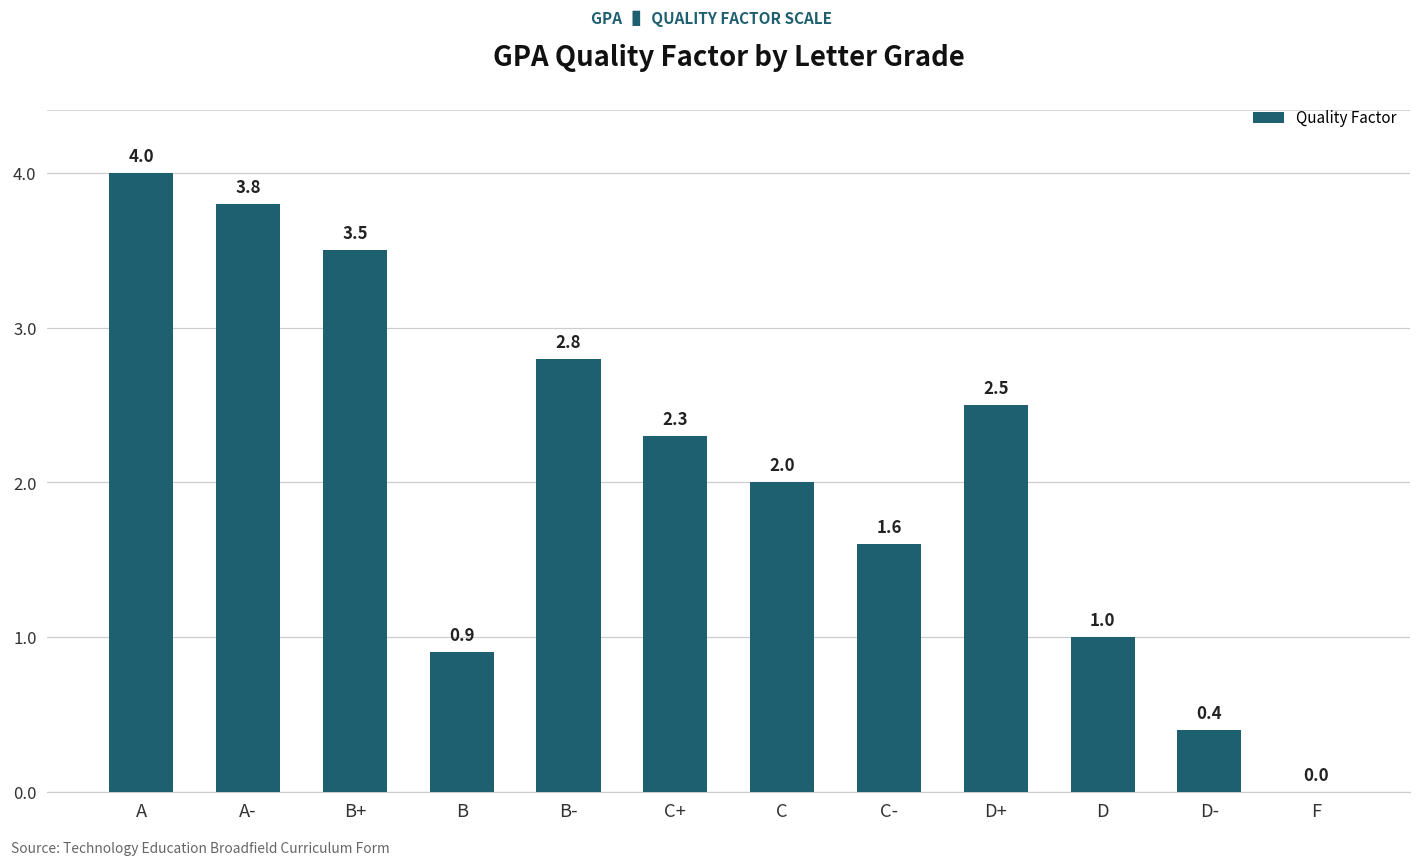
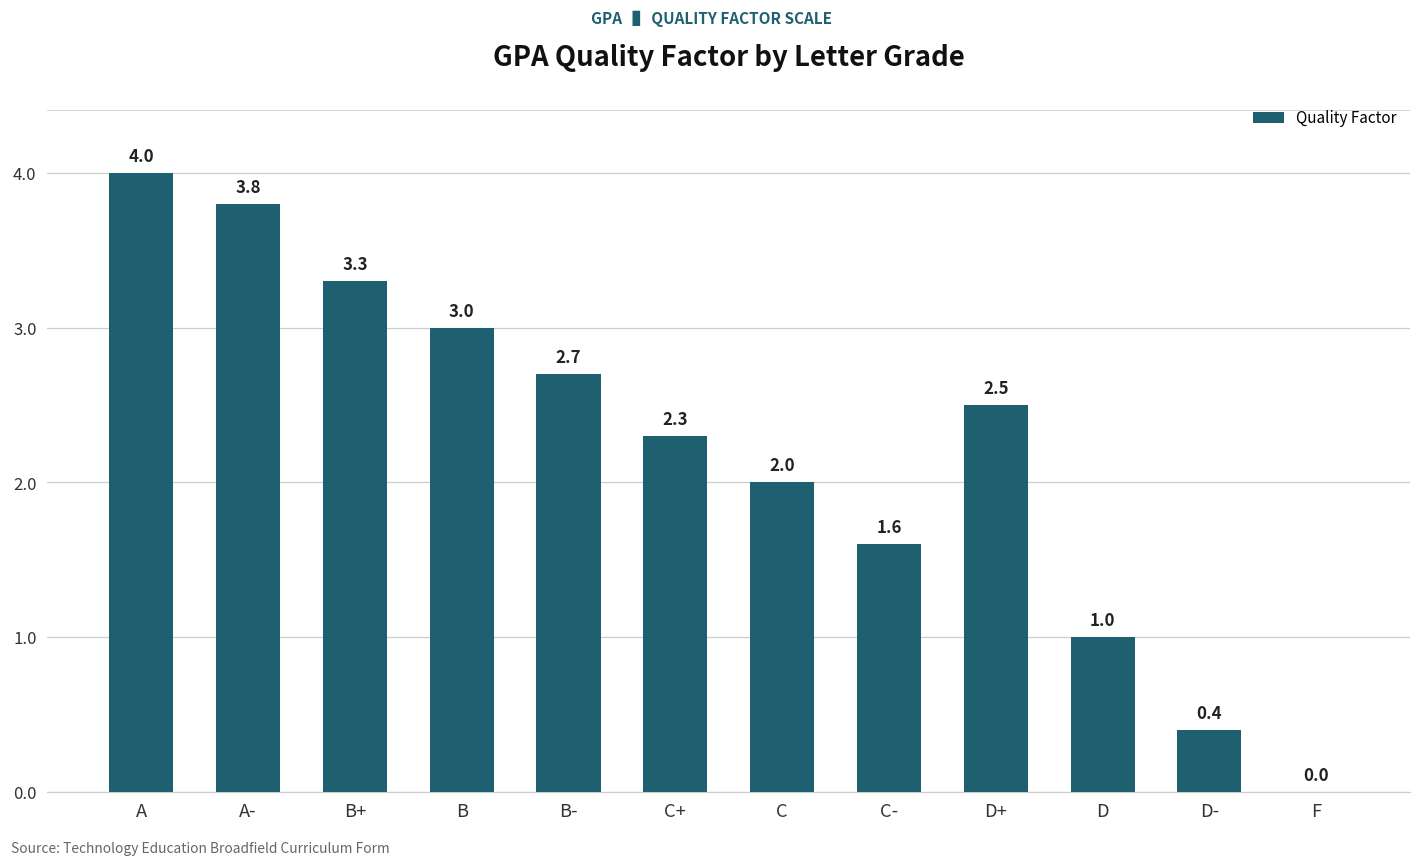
B+: 3.5 -> 3.3
B: 0.9 -> 3.0
B-: 2.8 -> 2.7
